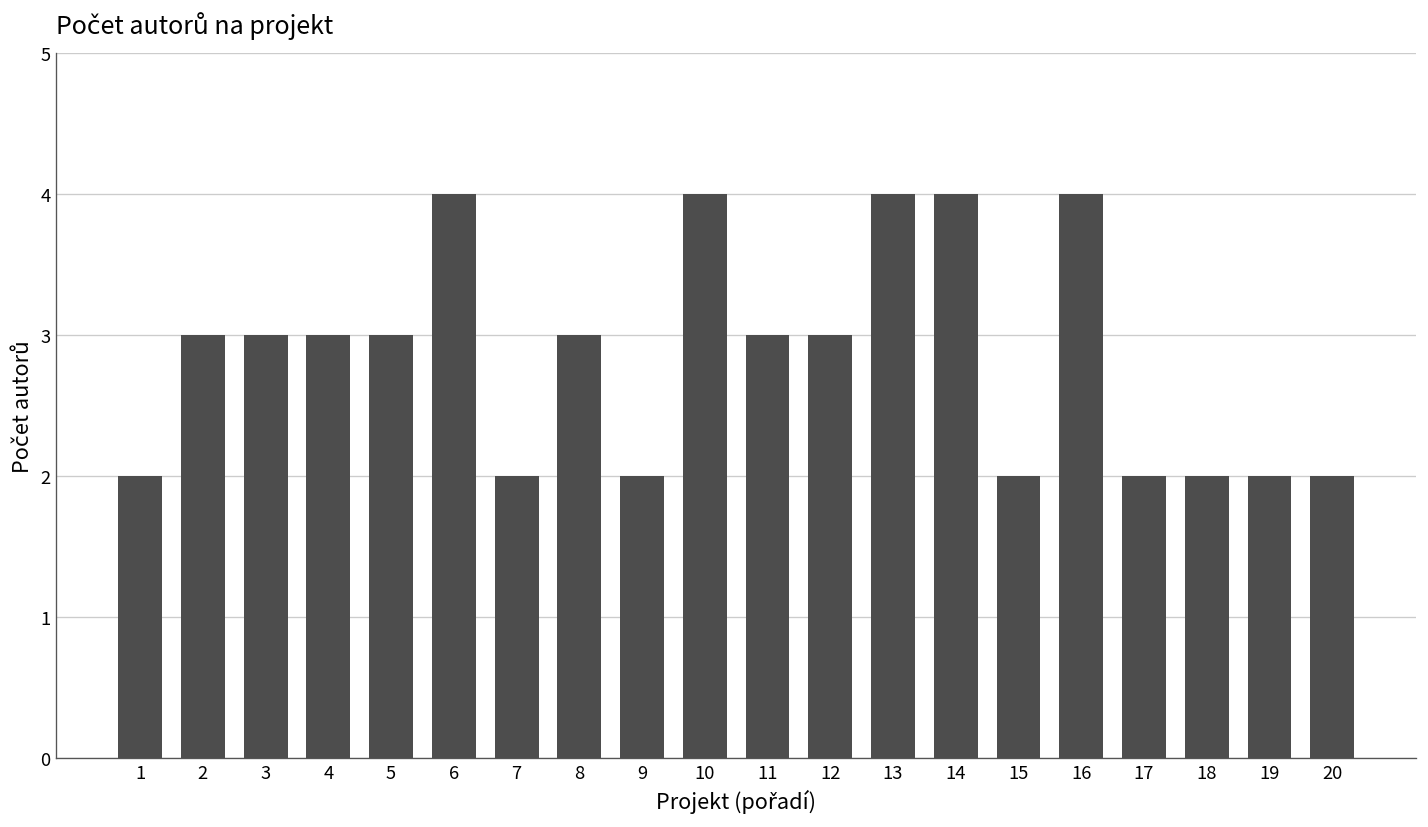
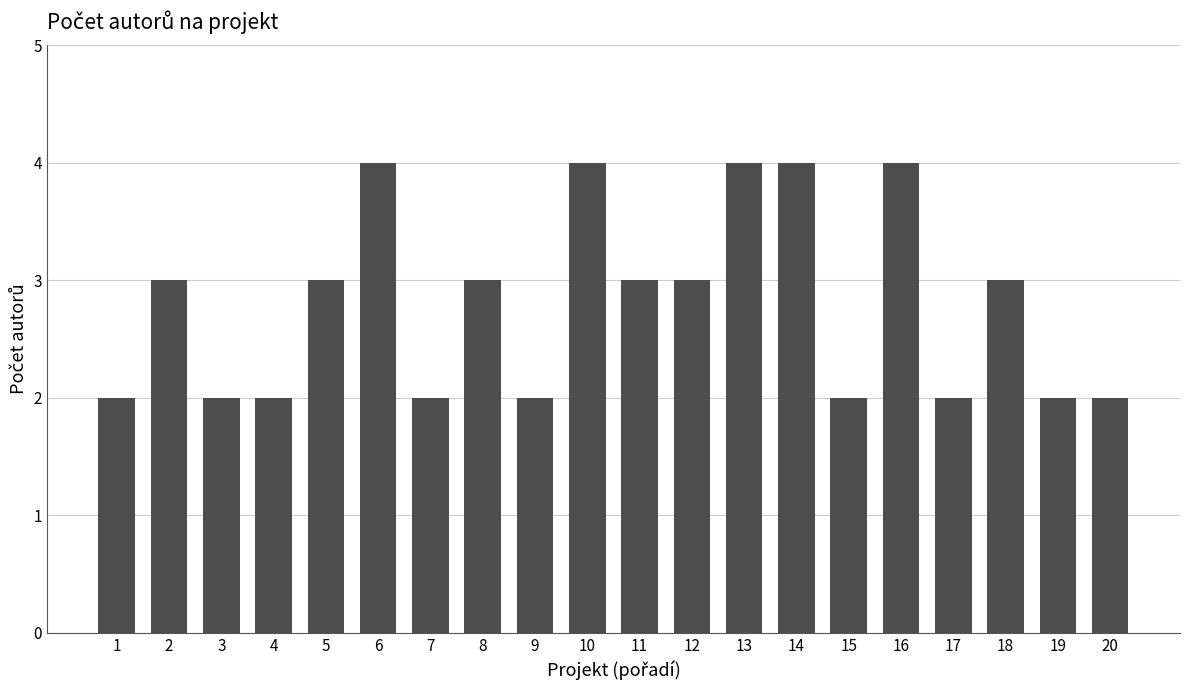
3: 3 -> 2
4: 3 -> 2
18: 2 -> 3
